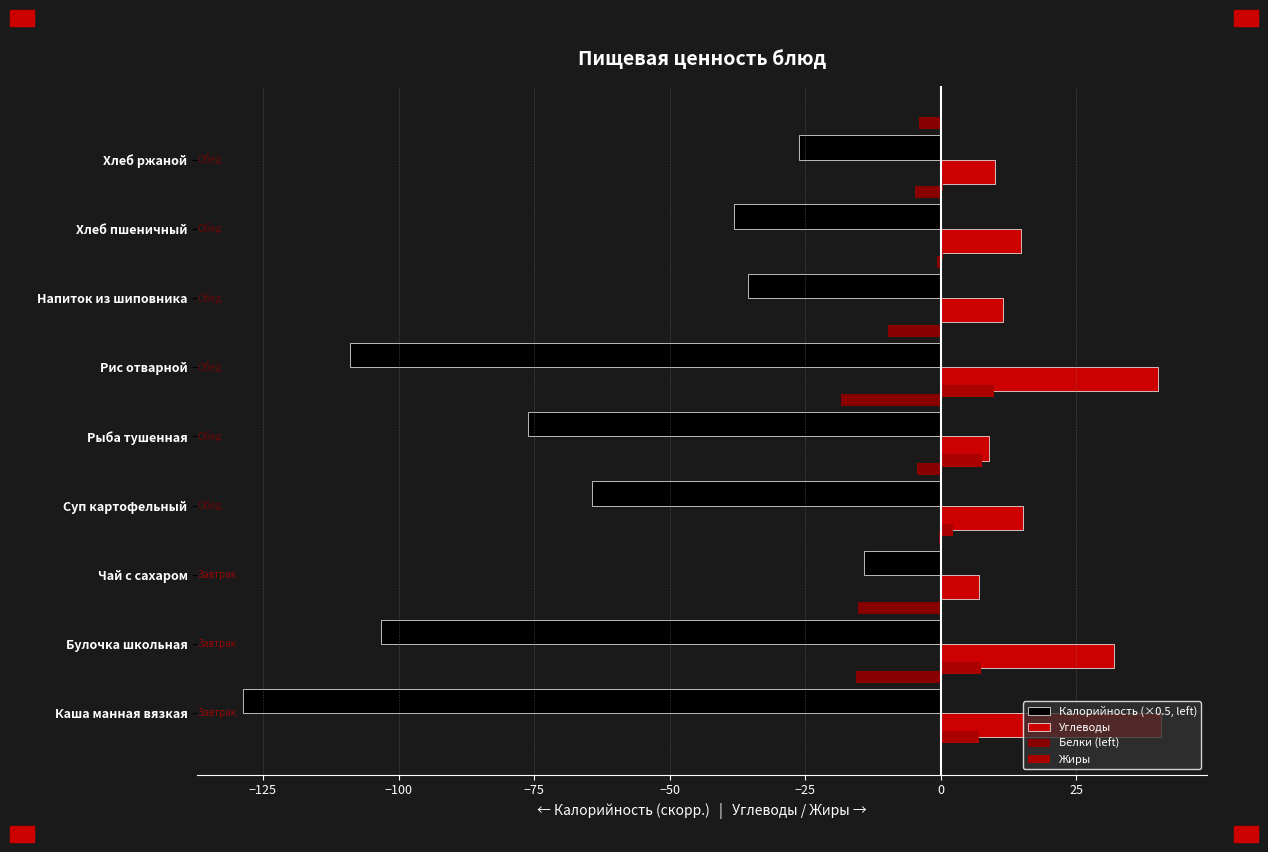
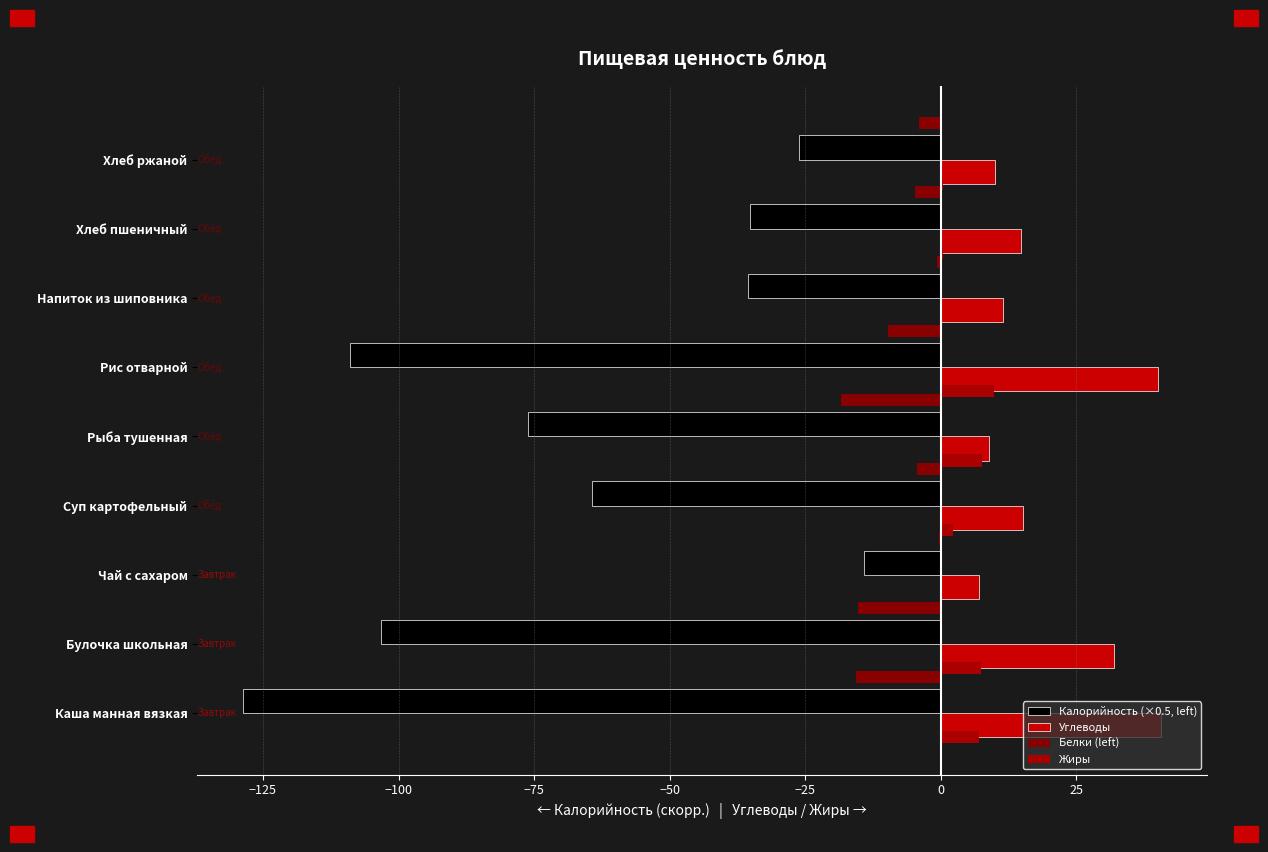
Калорийность (×0.5, left), Хлеб пшеничный: -38 -> -35
